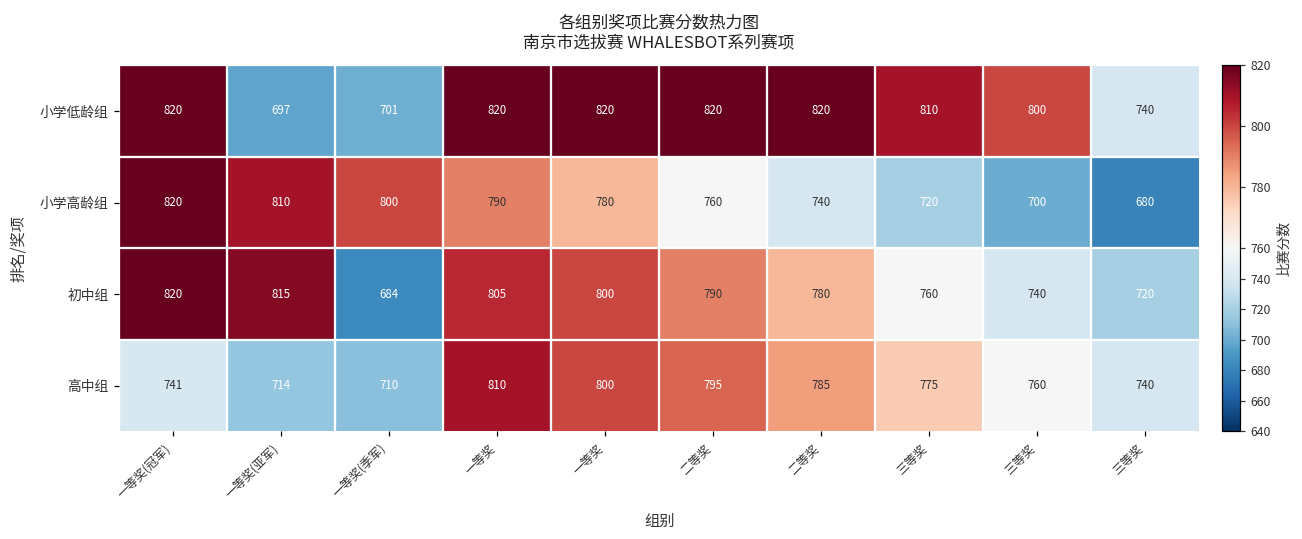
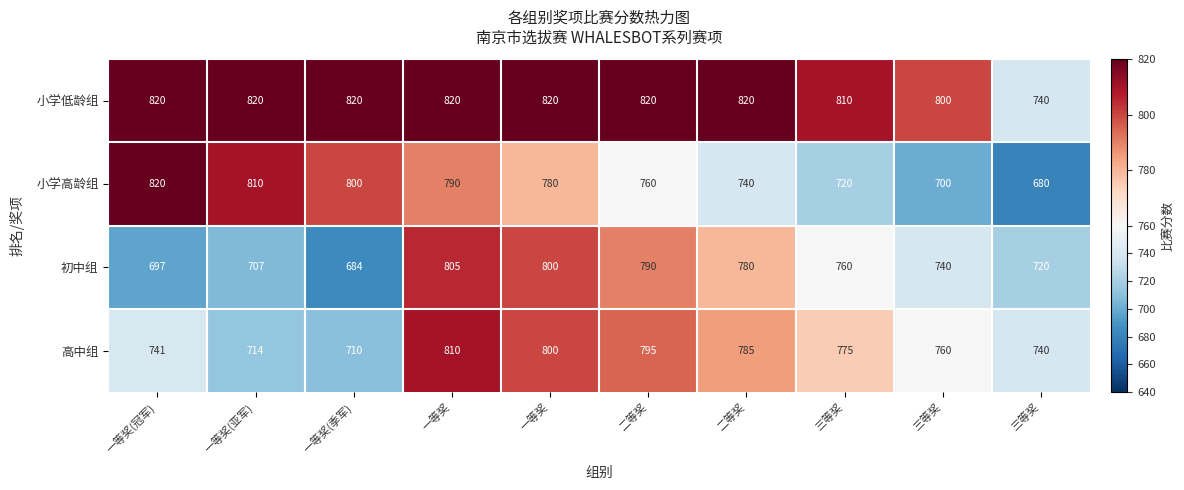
小学低龄组, 一等奖(亚军): 697 -> 820
小学低龄组, 一等奖(季军): 701 -> 820
初中组, 一等奖(冠军): 820 -> 697
初中组, 一等奖(亚军): 815 -> 707
